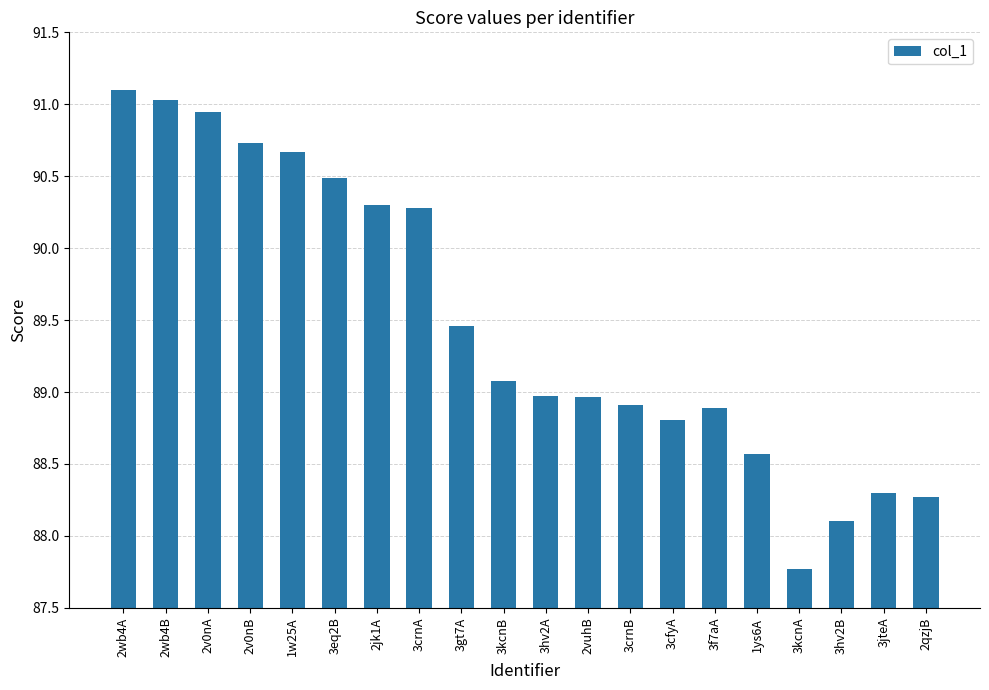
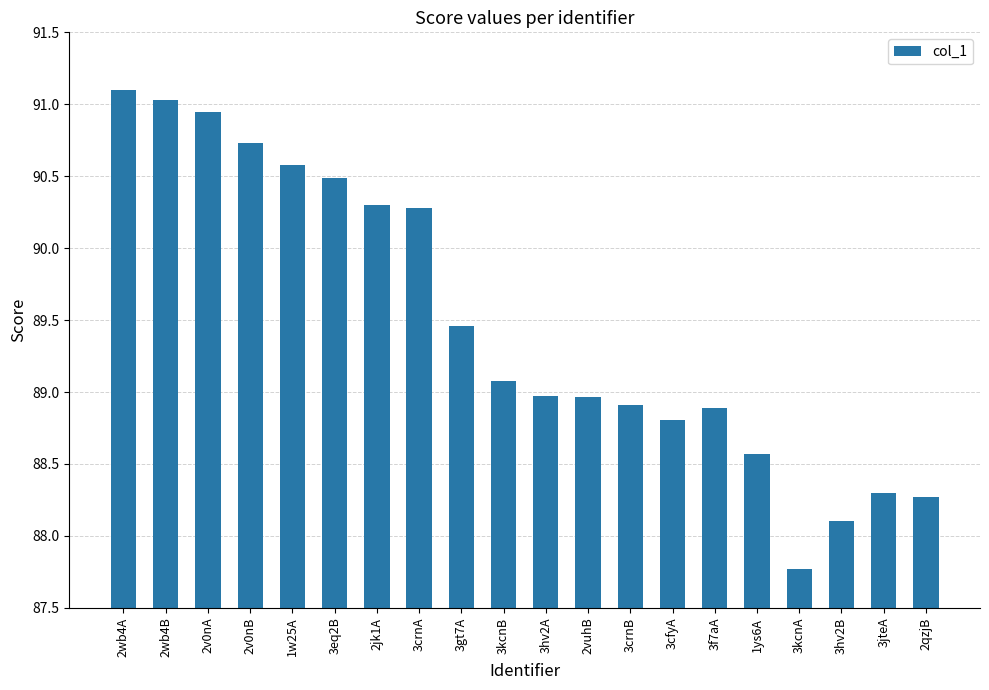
1w25A: 90.67 -> 90.58
